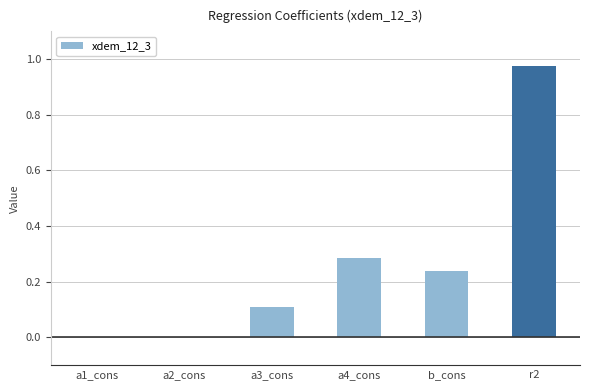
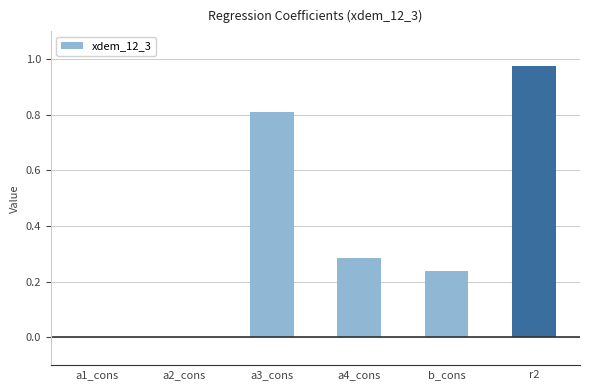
a3_cons: 0.11 -> 0.81
